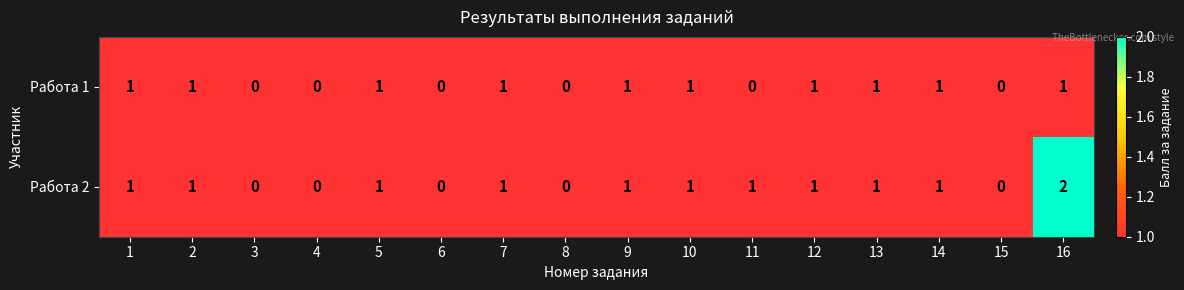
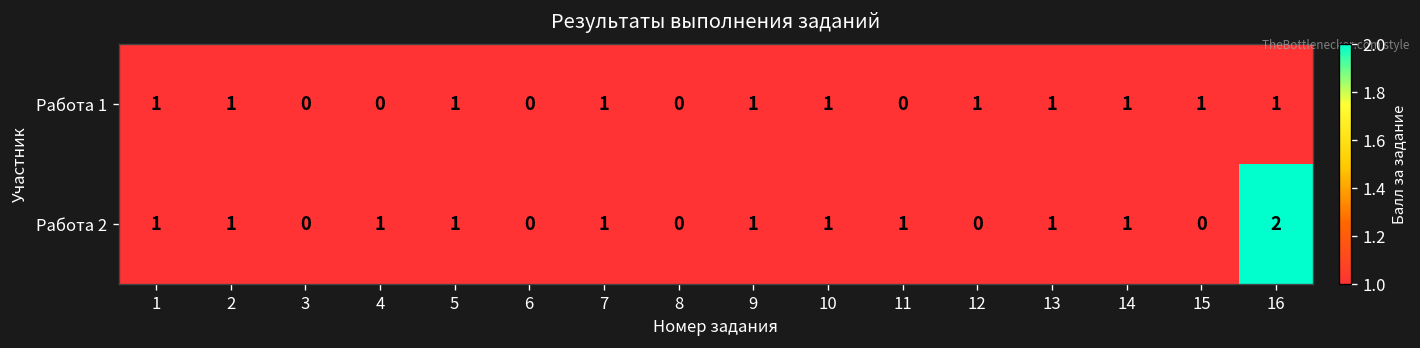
Работа 1, 15: 0 -> 1
Работа 2, 4: 0 -> 1
Работа 2, 12: 1 -> 0
